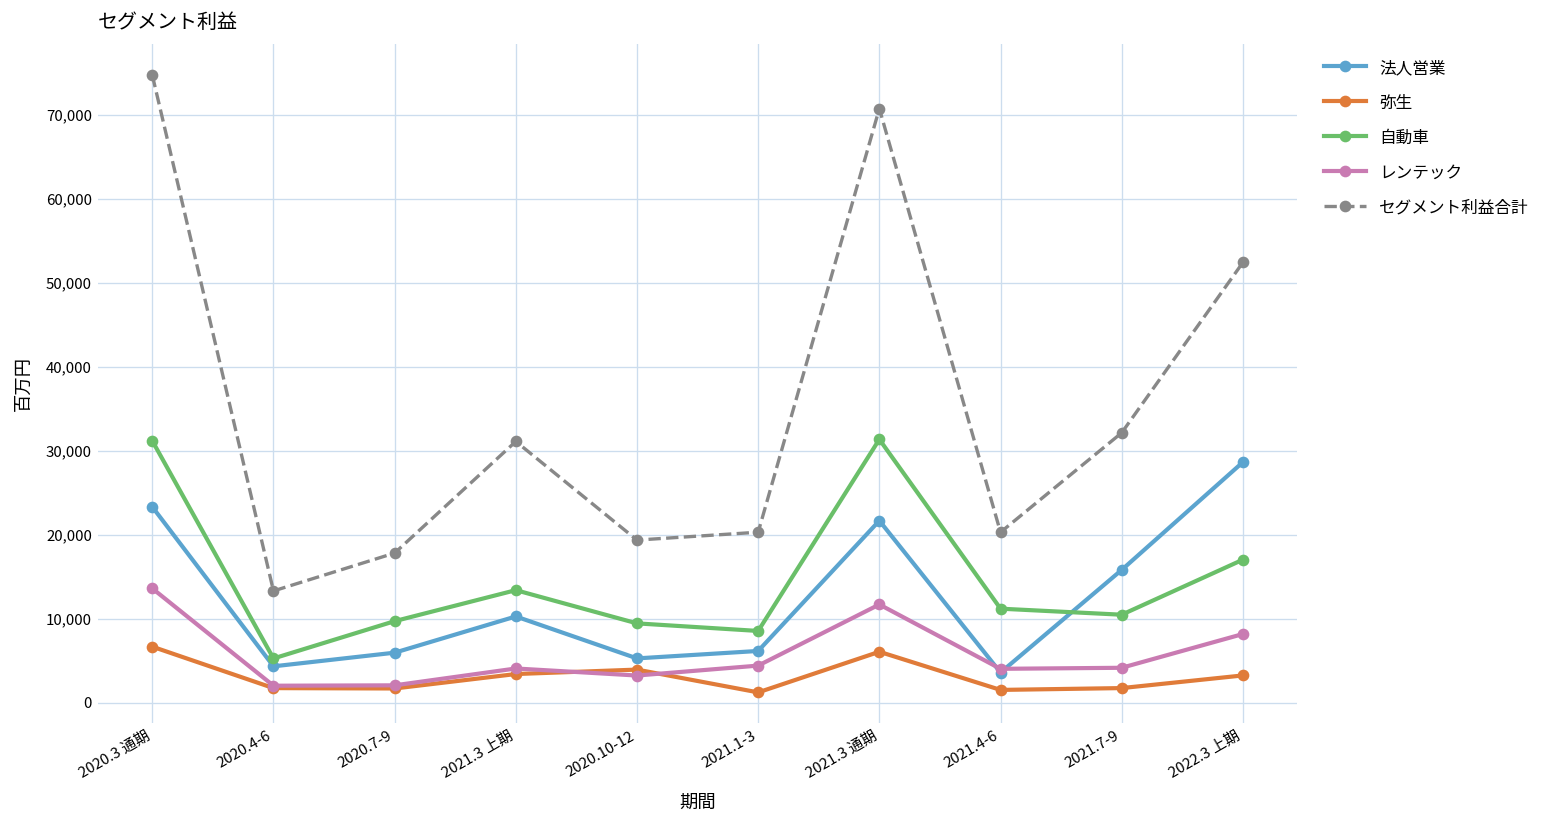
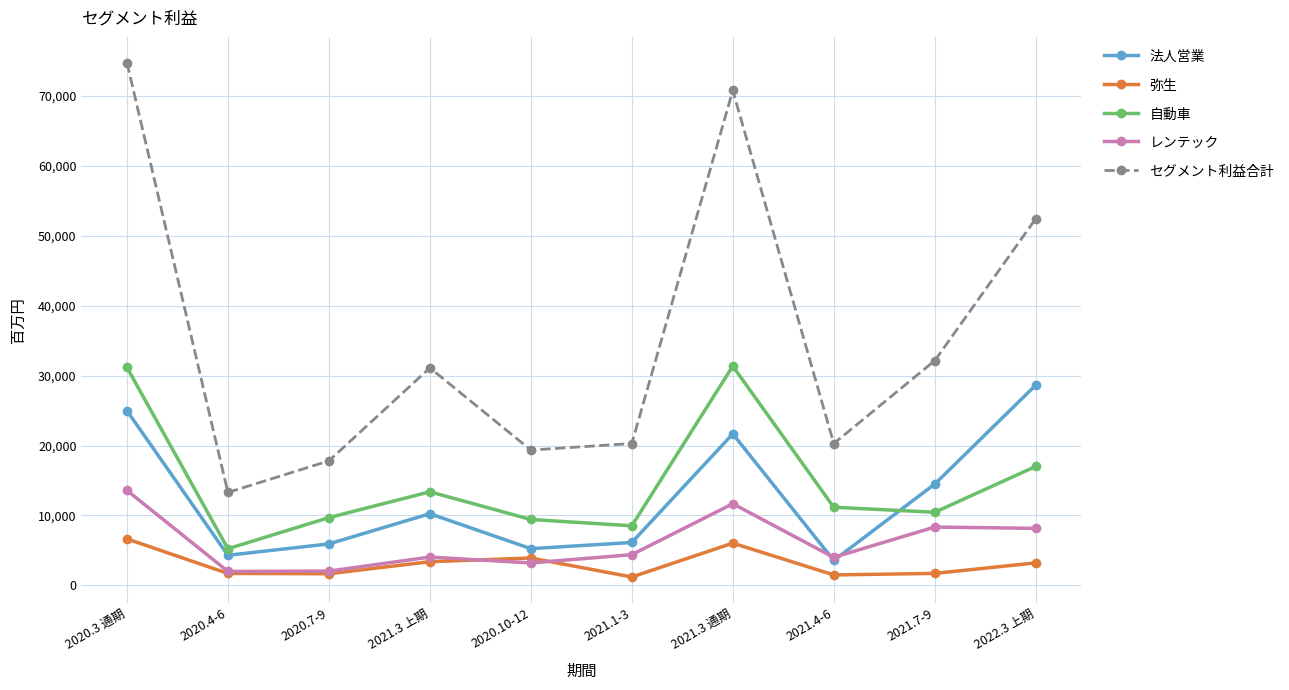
法人営業, 2020.3 通期: 23,000 -> 25,000
法人営業, 2021.7-9: 16,000 -> 14,000
レンテック, 2021.7-9: 4,000 -> 8,000
